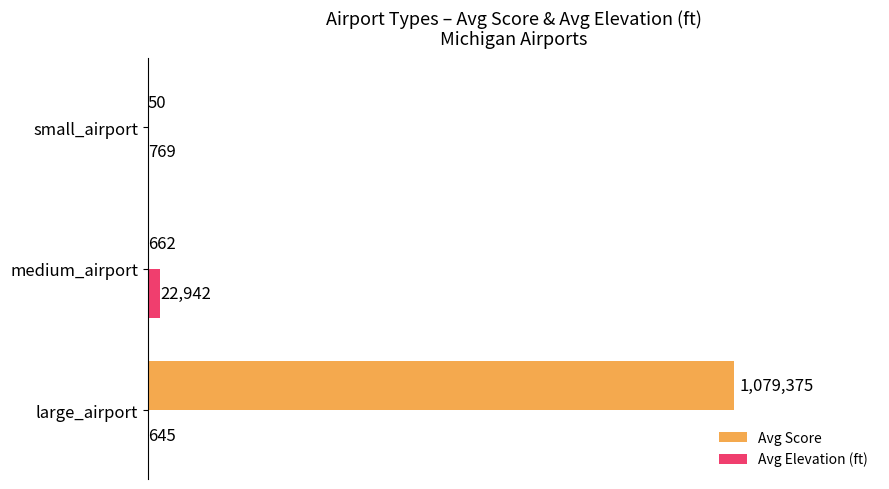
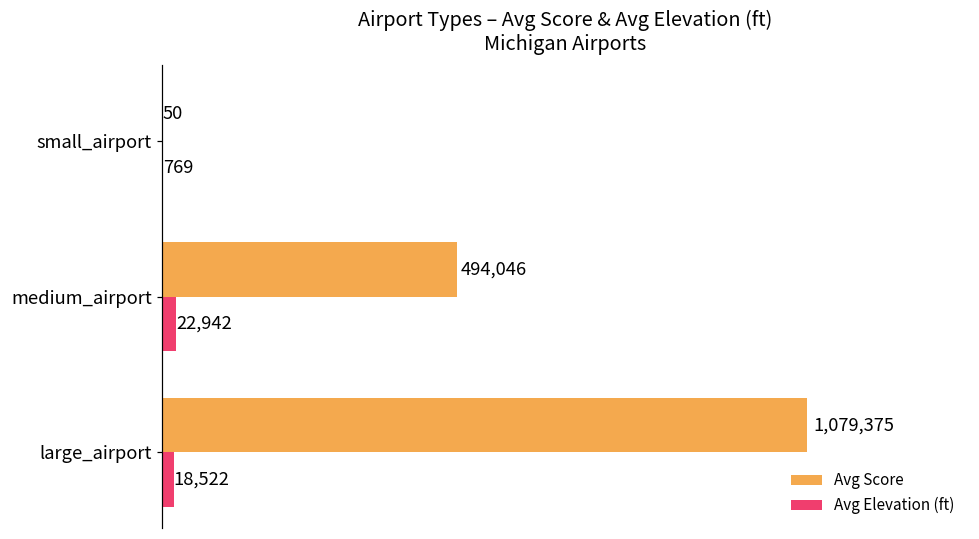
Avg Score, medium_airport: 662 -> 494,046
Avg Elevation (ft), large_airport: 645 -> 18,522
